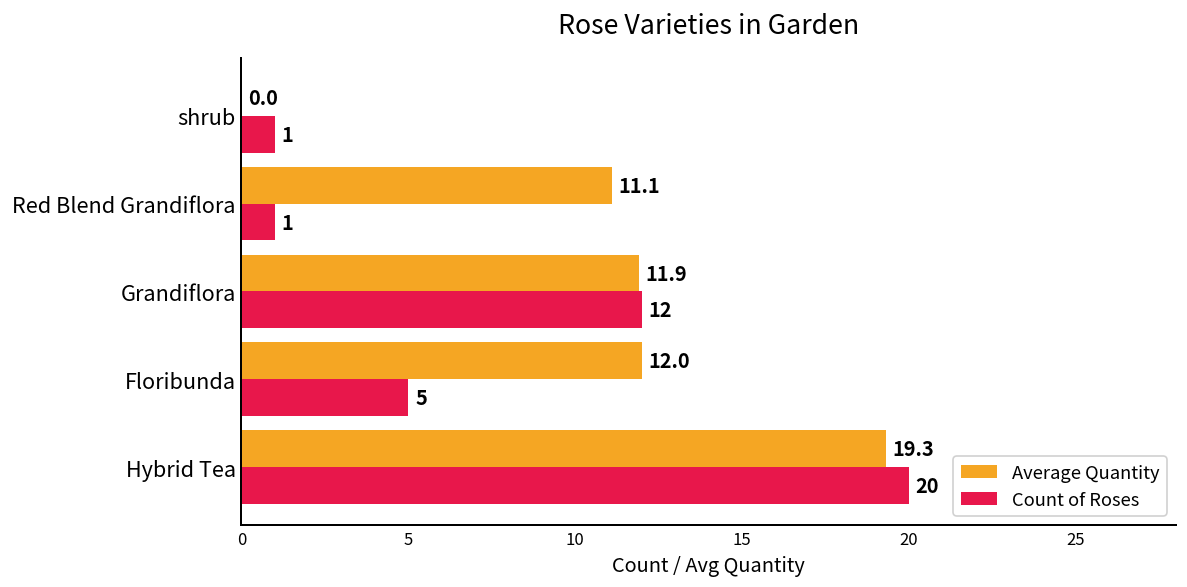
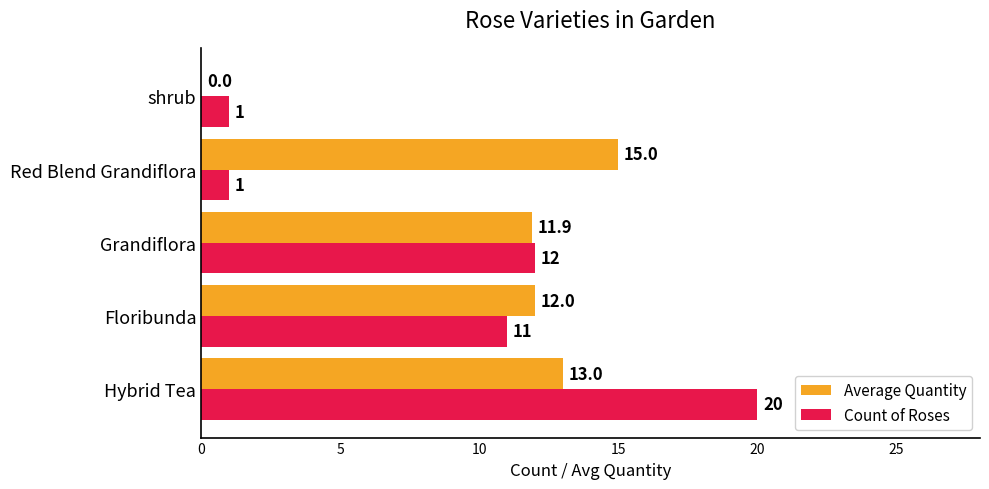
Average Quantity, Red Blend Grandiflora: 11.1 -> 15.0
Count of Roses, Floribunda: 5 -> 11
Average Quantity, Hybrid Tea: 19.3 -> 13.0
